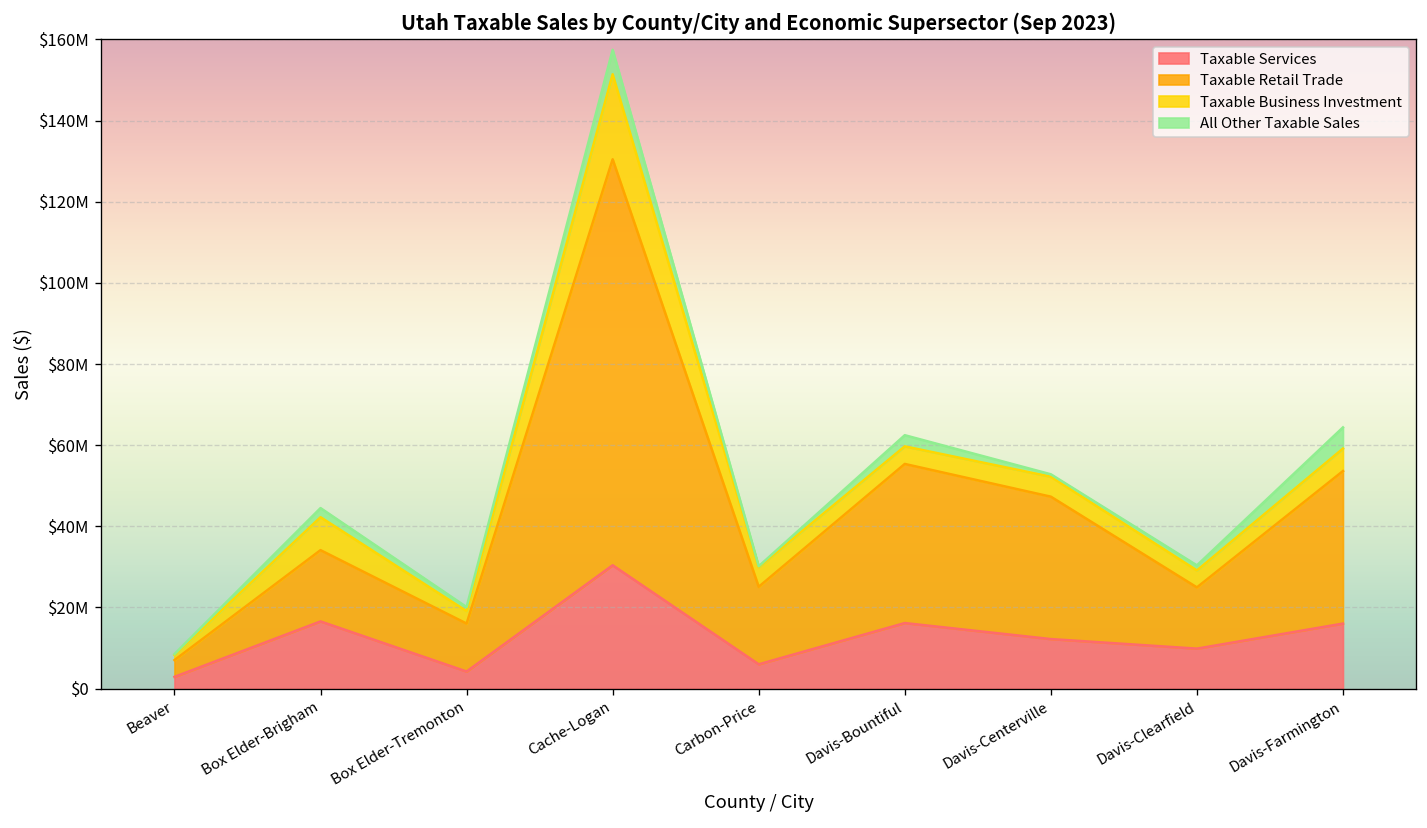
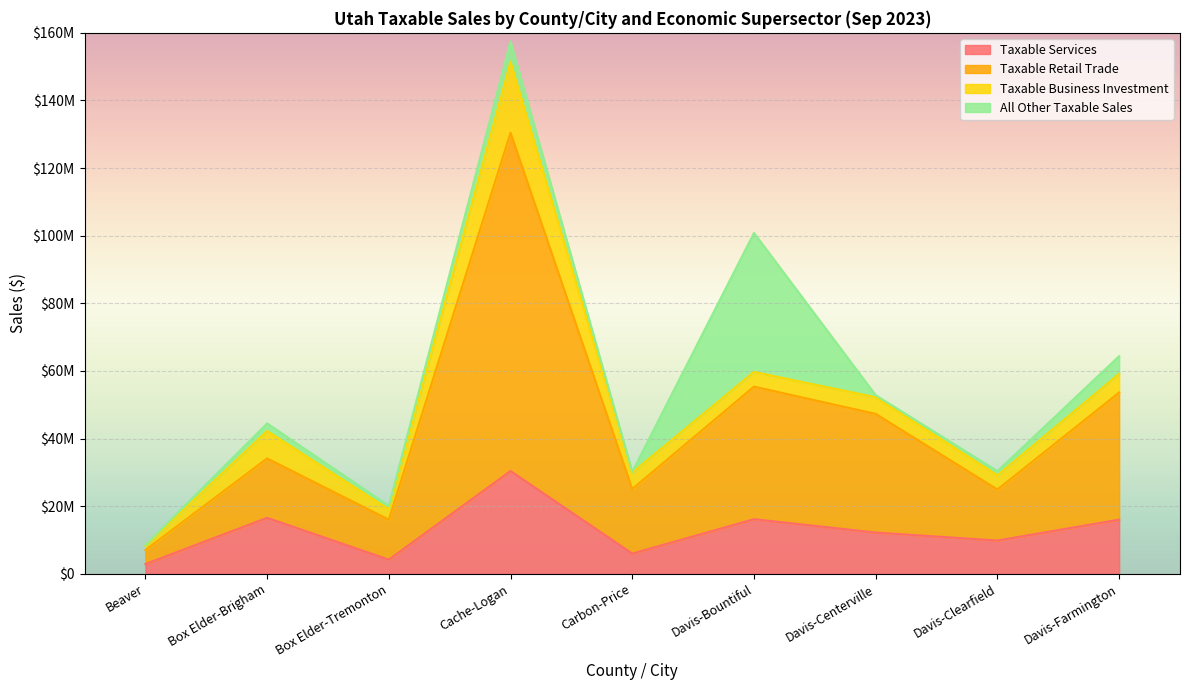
All Other Taxable Sales, Davis-Bountiful: $3000000 -> $41000000
